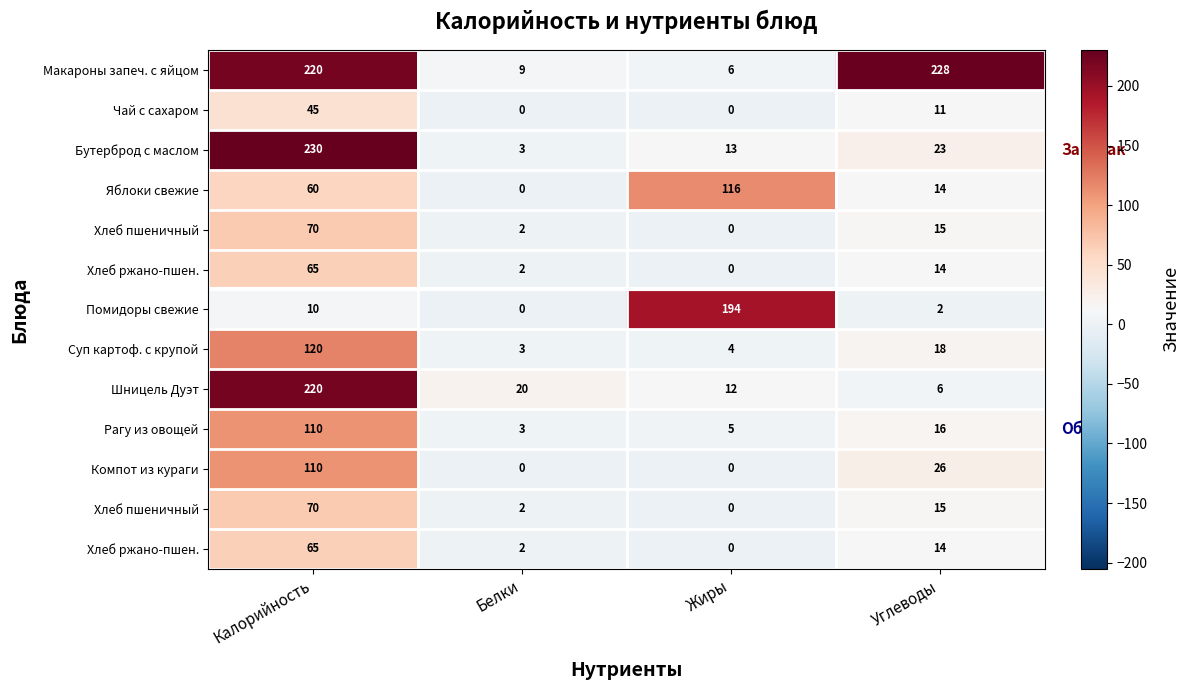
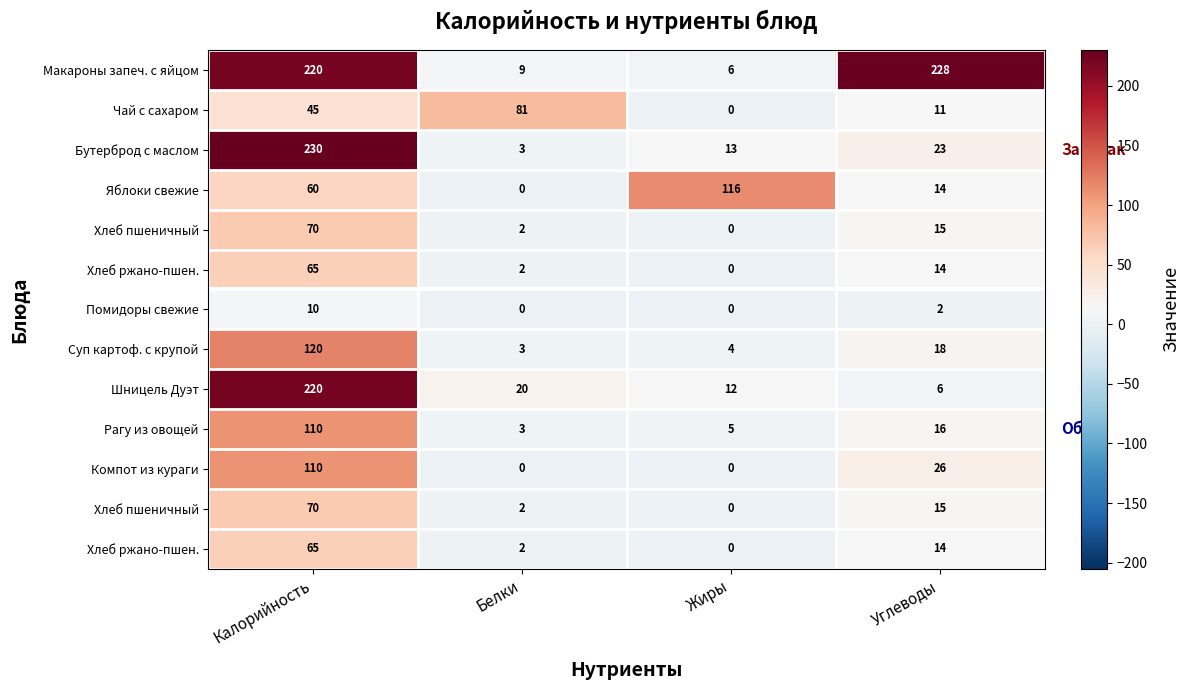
Чай с сахаром, Белки: 0 -> 81
Помидоры свежие, Жиры: 194 -> 0
